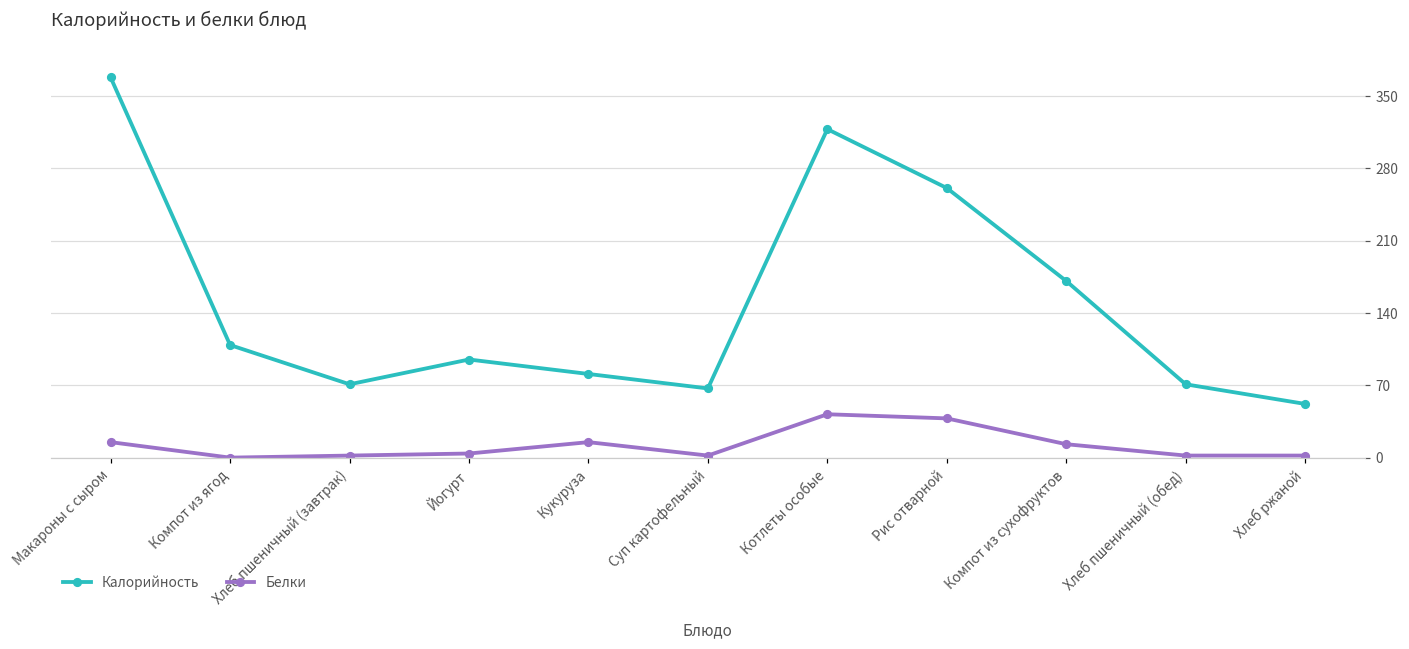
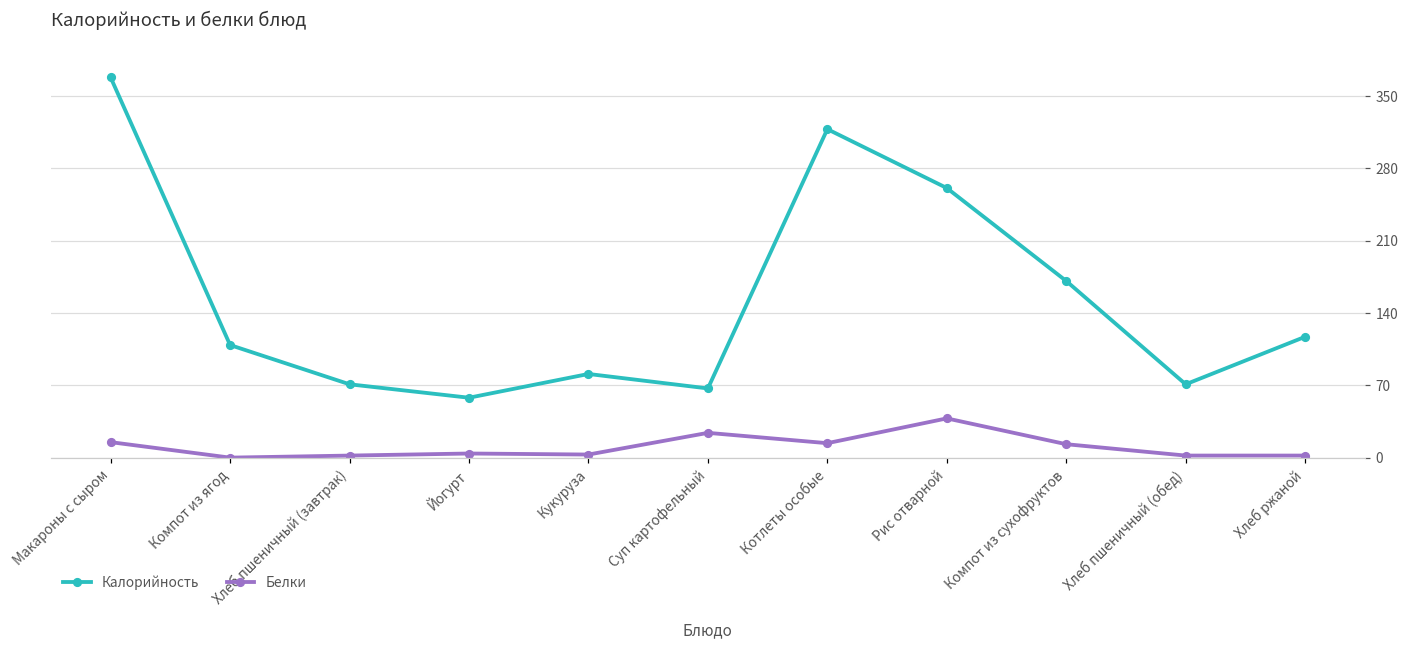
Калорийность, Йогурт: 100 -> 60
Белки, Кукуруза: 20 -> 0
Белки, Суп картофельный: 0 -> 20
Белки, Котлеты особые: 40 -> 10
Калорийность, Хлеб ржаной: 50 -> 120
